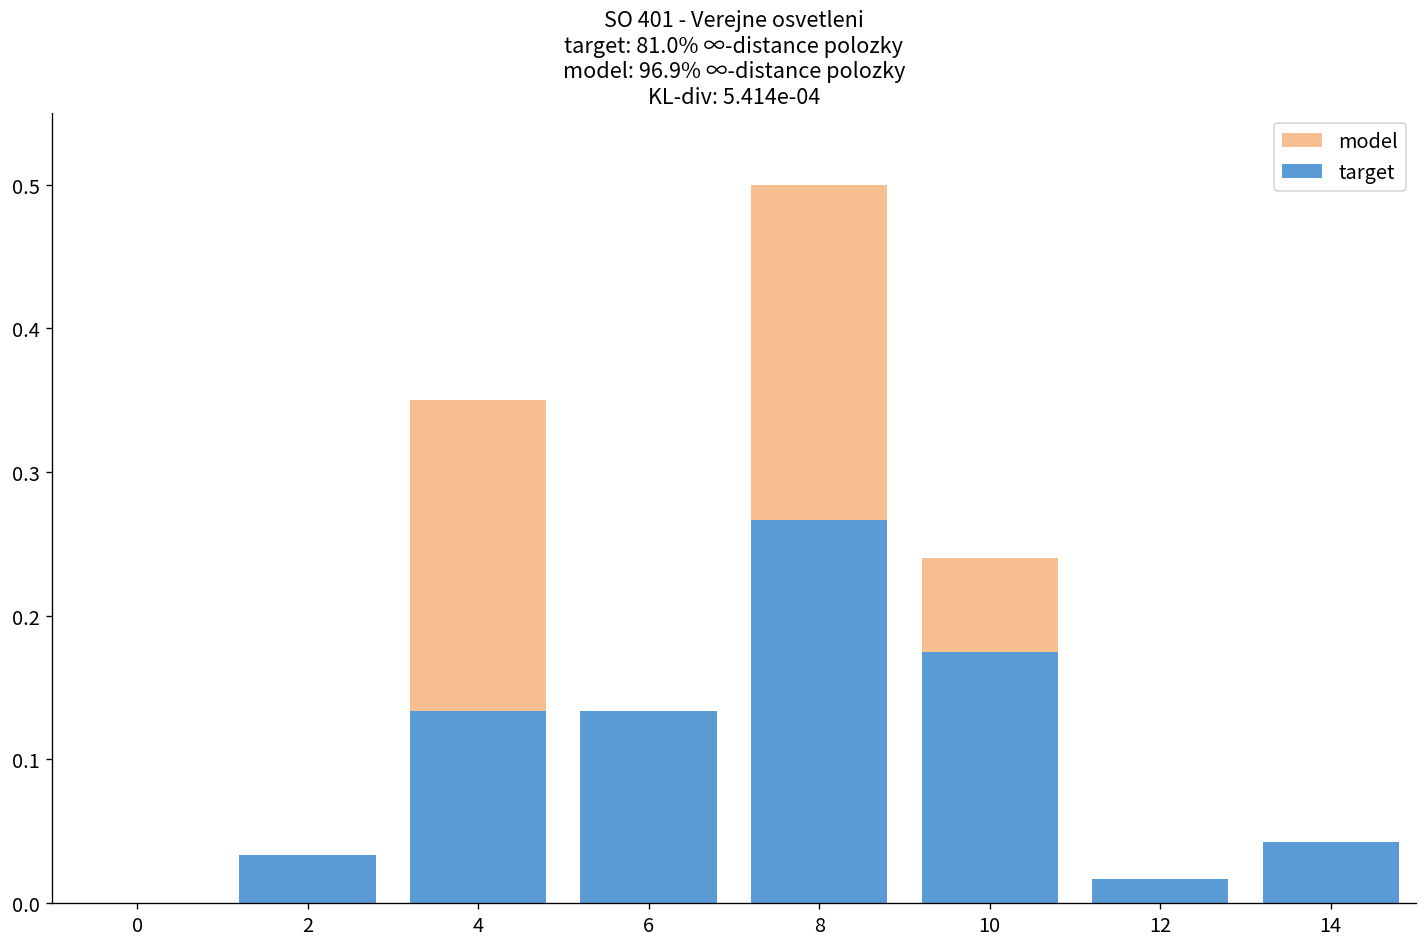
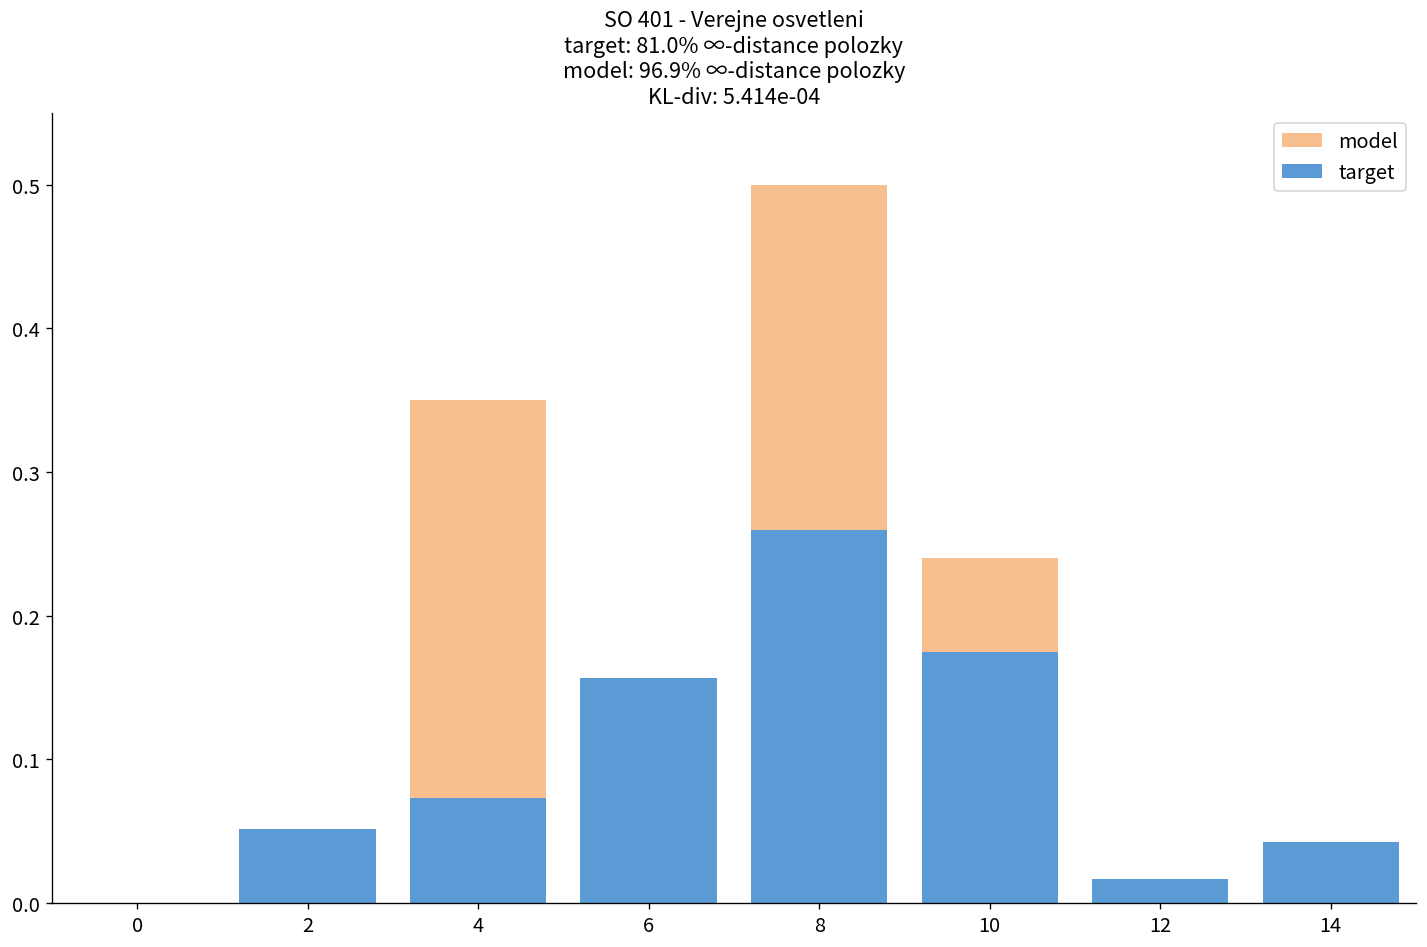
target, 2: 0.033 -> 0.051
target, 4: 0.133 -> 0.073
target, 6: 0.133 -> 0.156
target, 8: 0.267 -> 0.259
